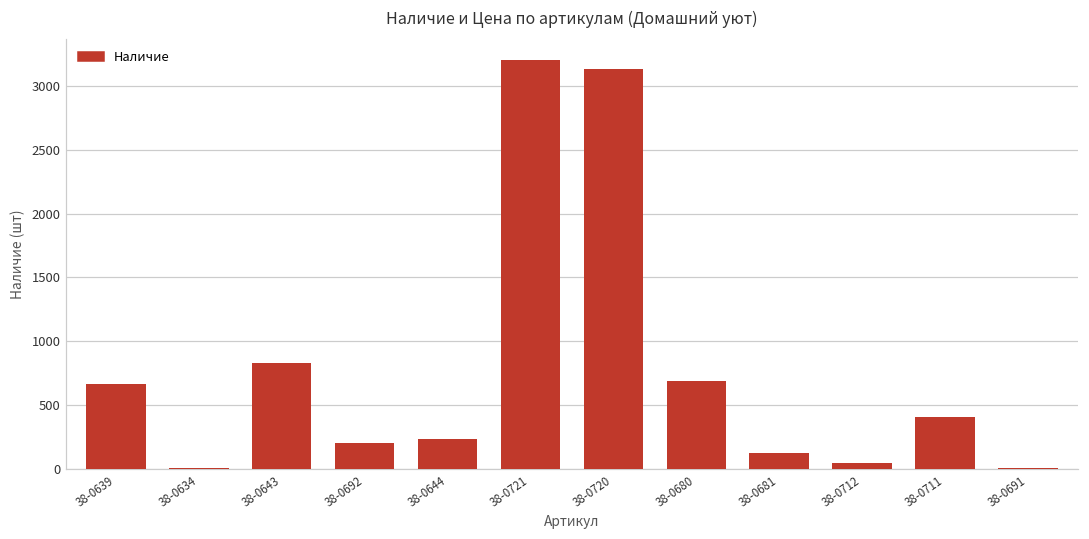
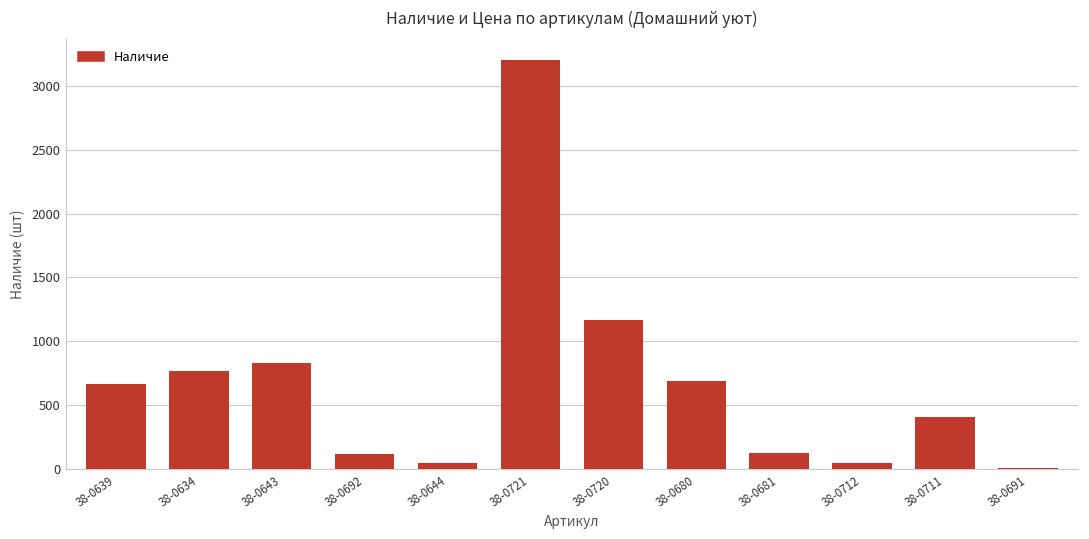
38-0634: 10 -> 760
38-0692: 200 -> 110
38-0644: 230 -> 40
38-0720: 3130 -> 1170
